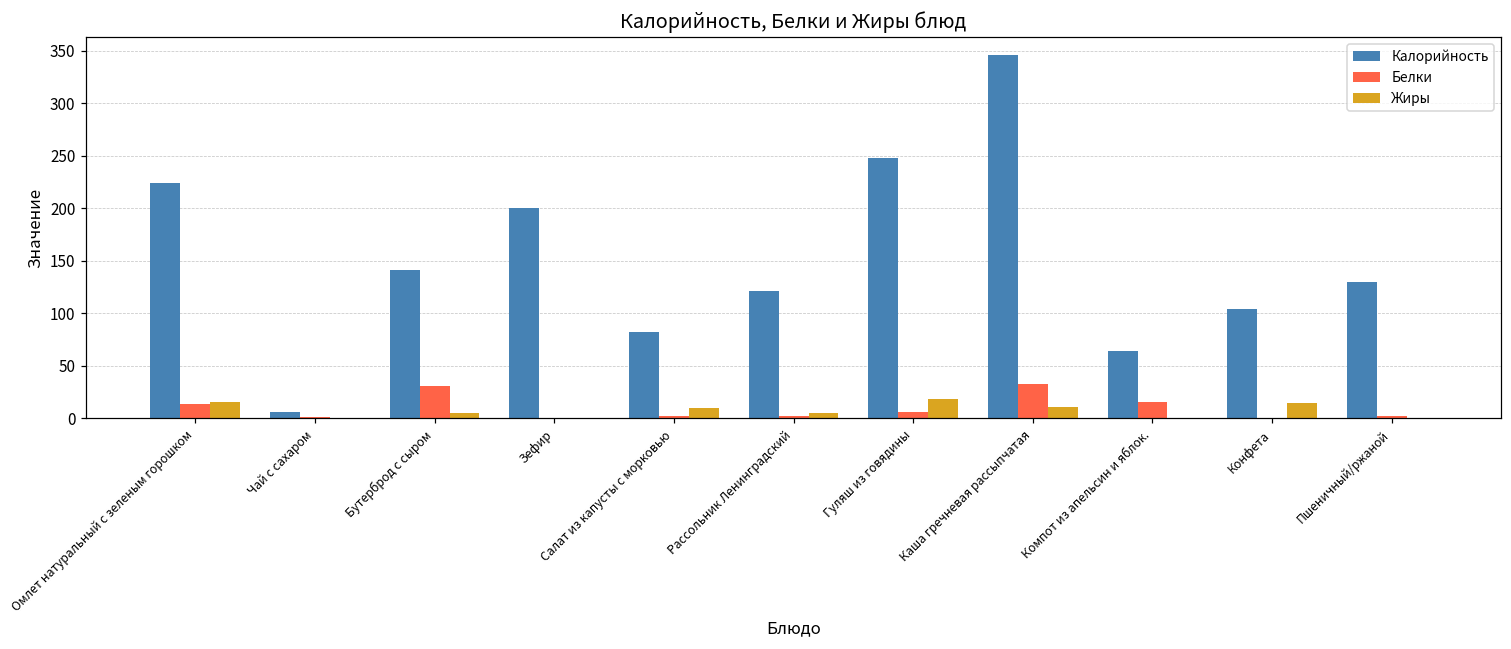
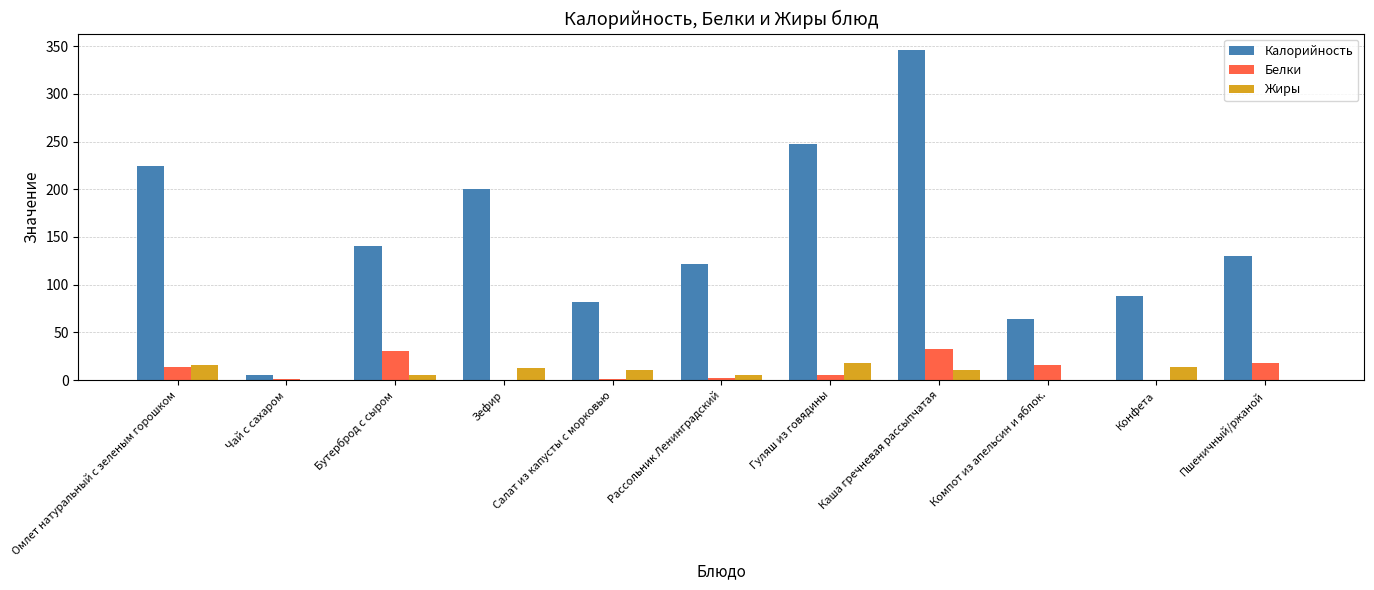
Жиры, Зефир: 0 -> 10
Калорийность, Конфета: 100 -> 90
Белки, Пшеничный/ржаной: 0 -> 20
